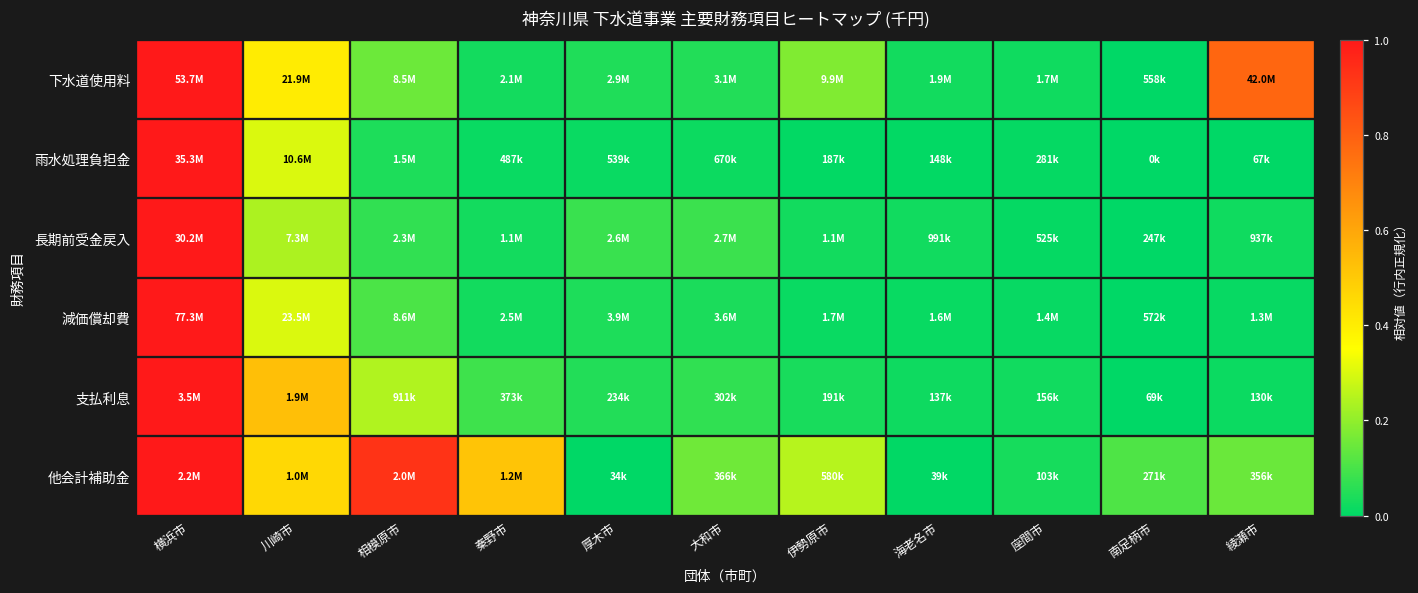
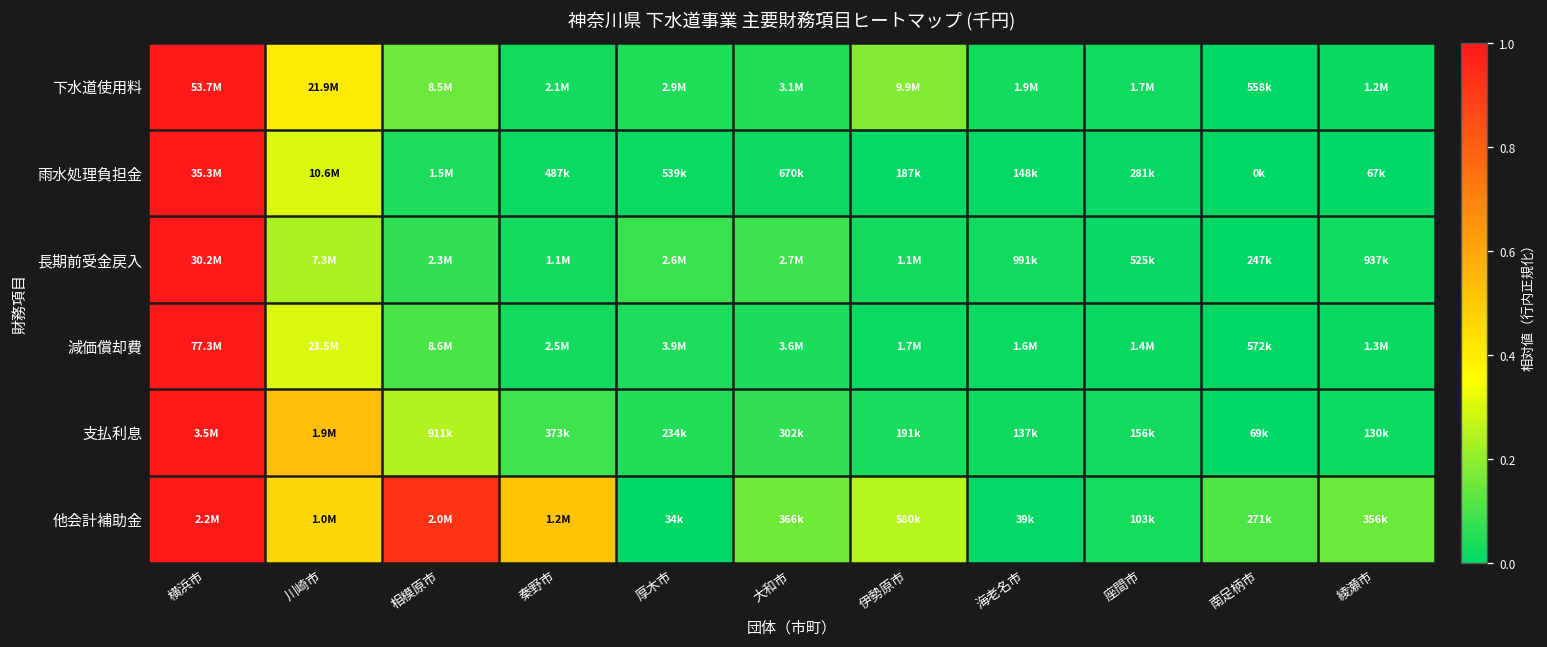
下水道使用料, 綾瀬市: 42.0M -> 1.2M
